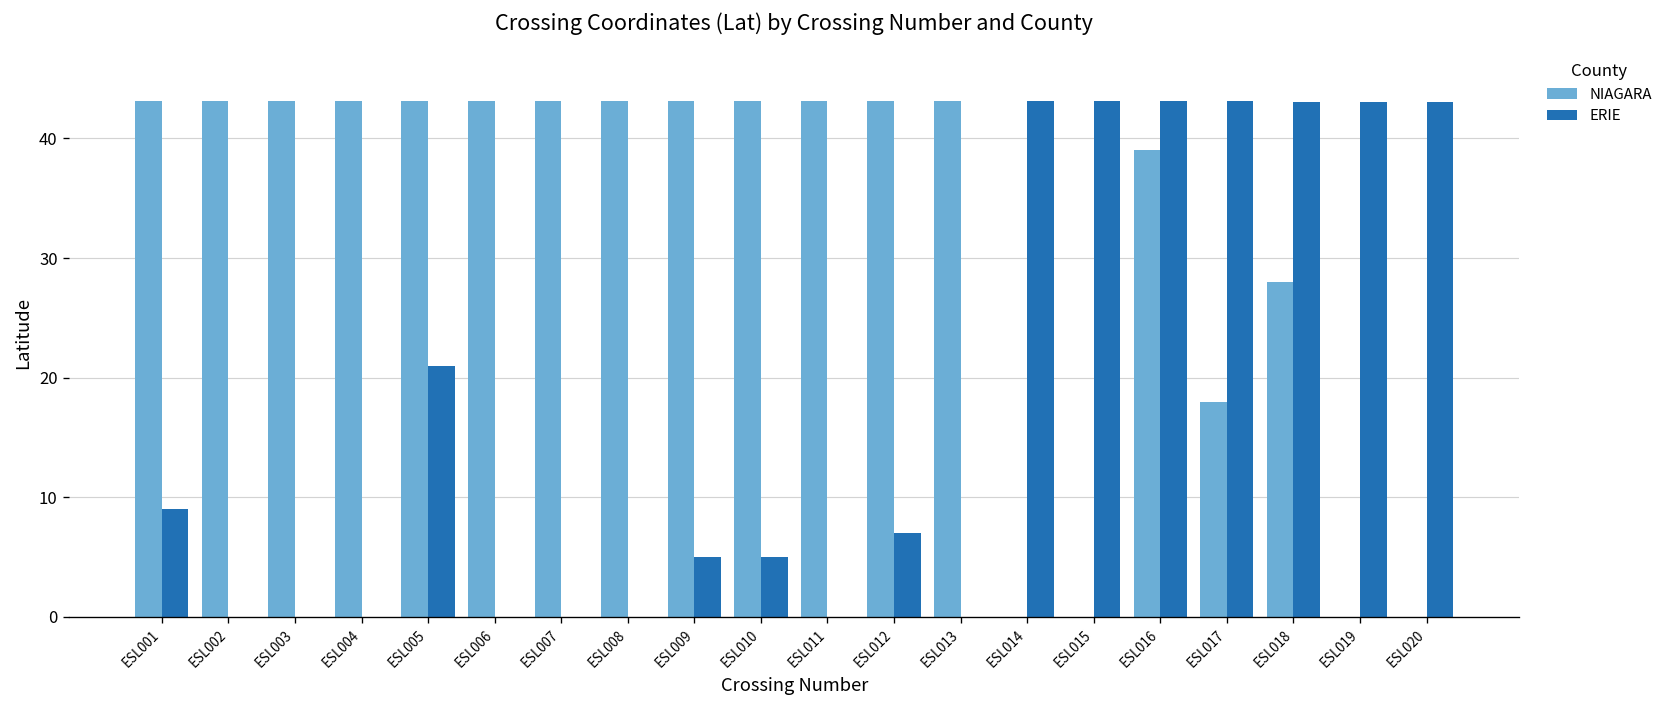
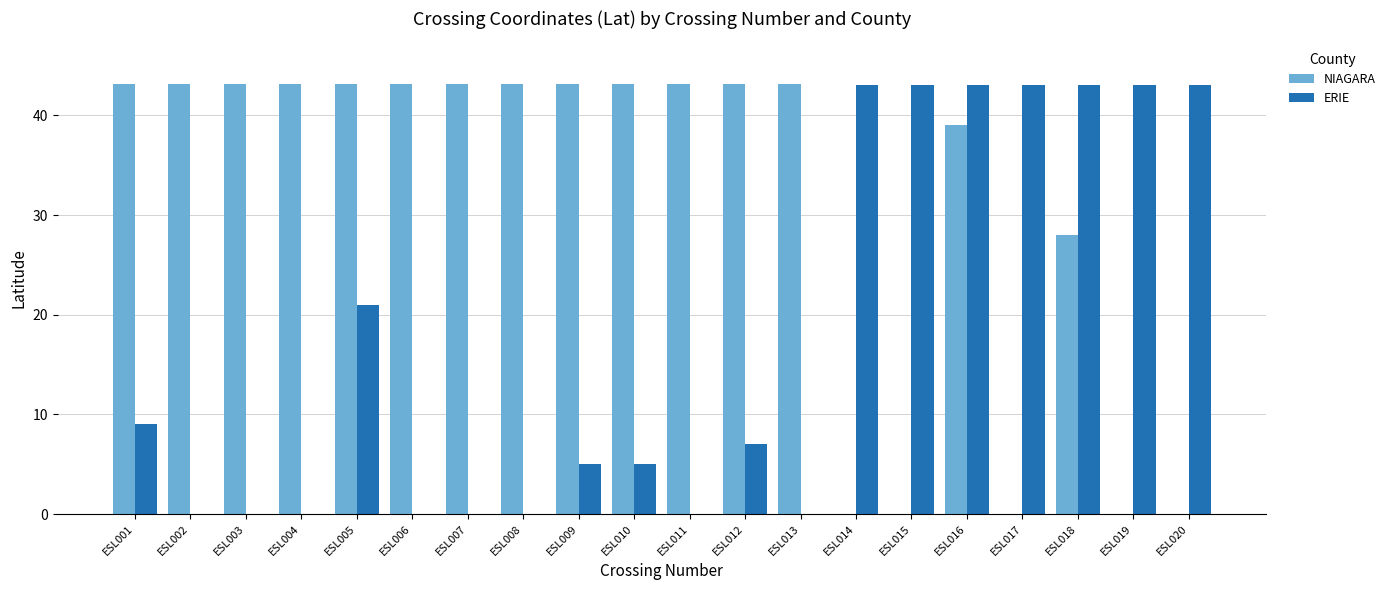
NIAGARA, ESL017: 18 -> 0
